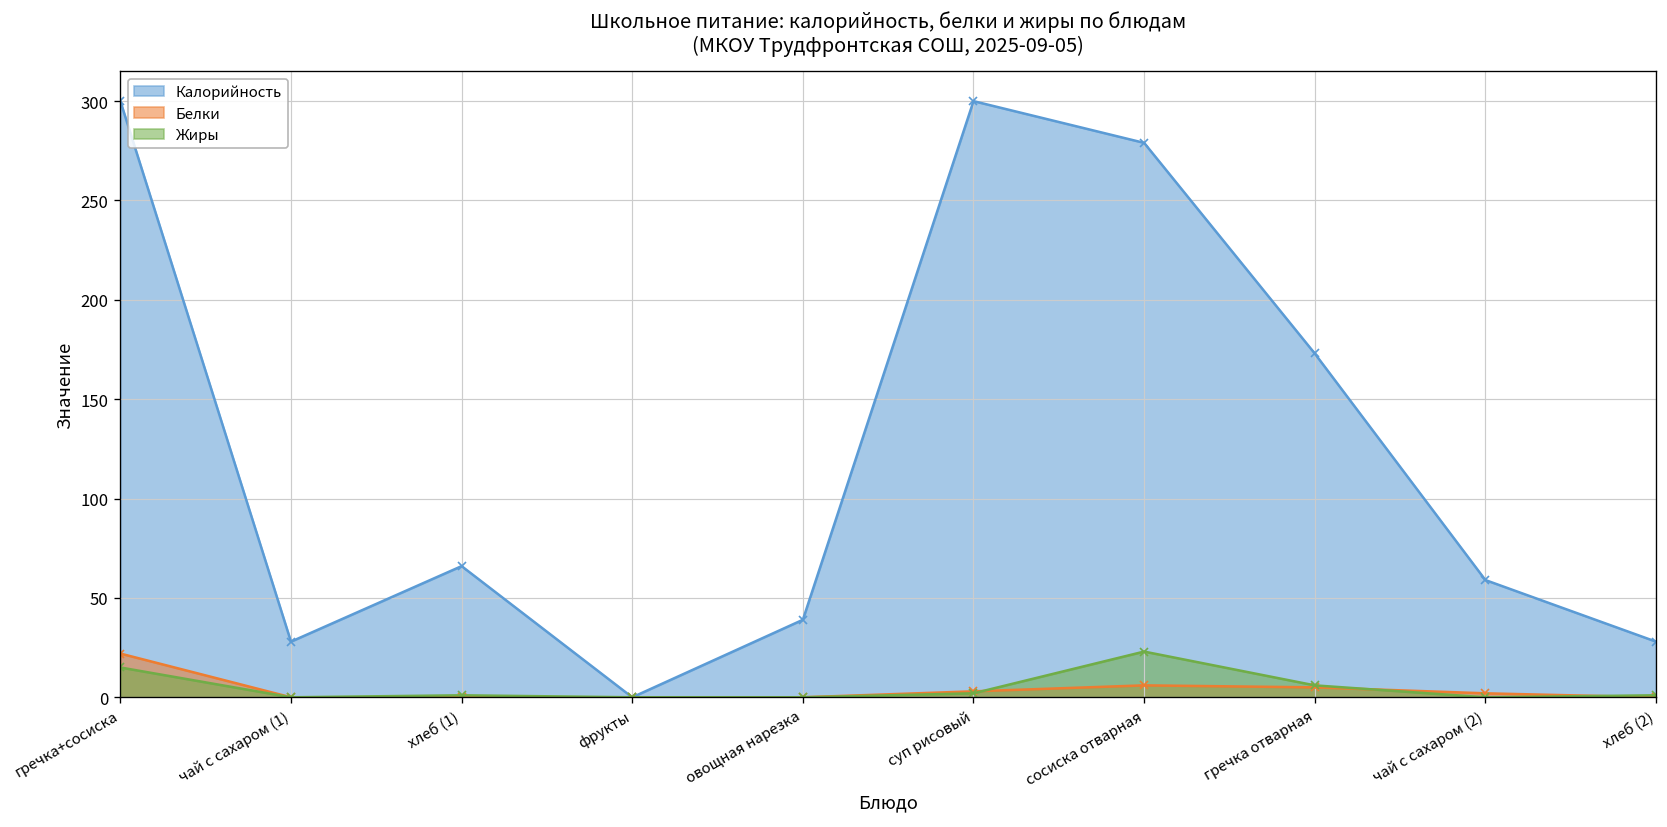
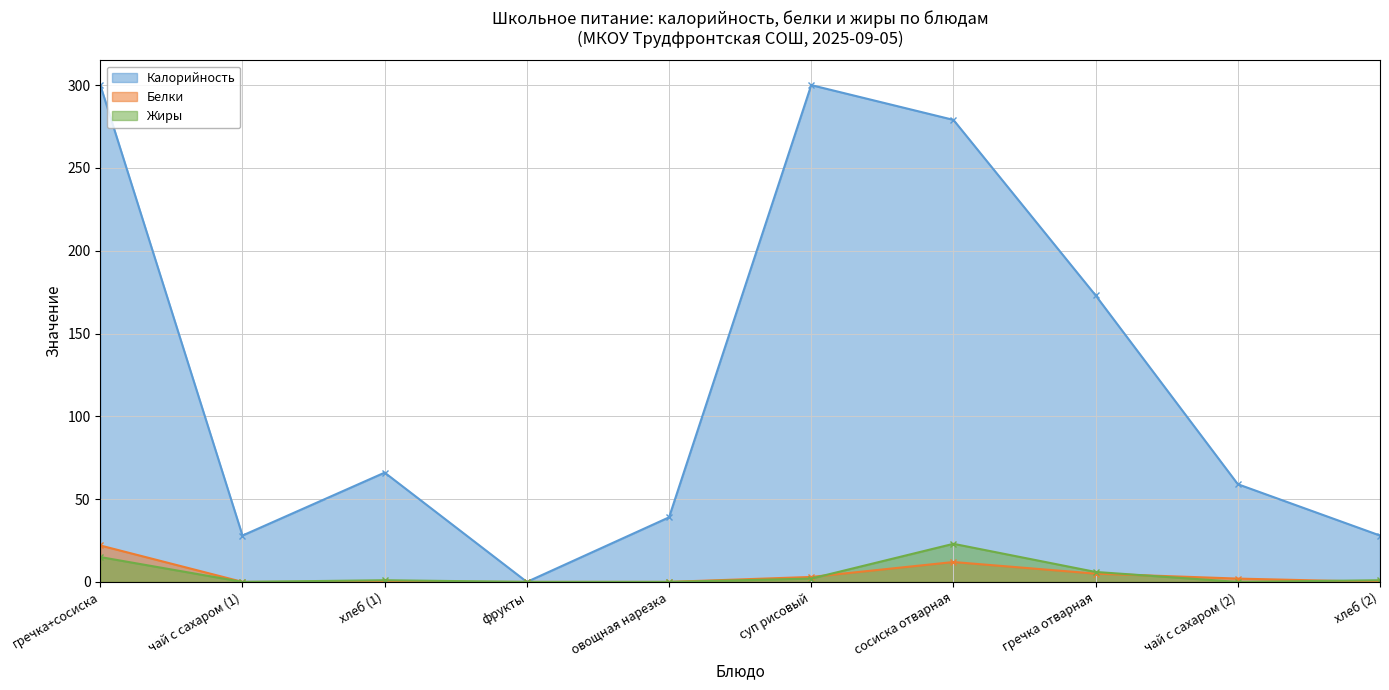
Белки, сосиска отварная: 6 -> 12
